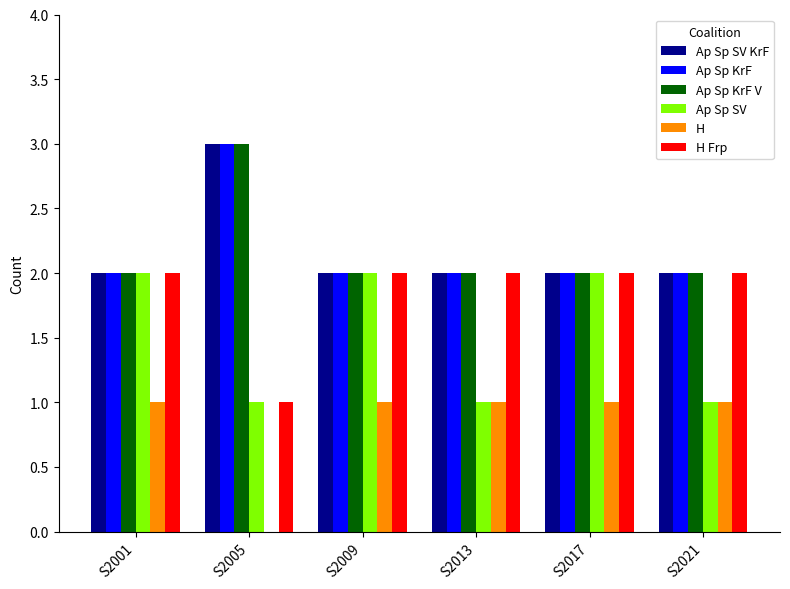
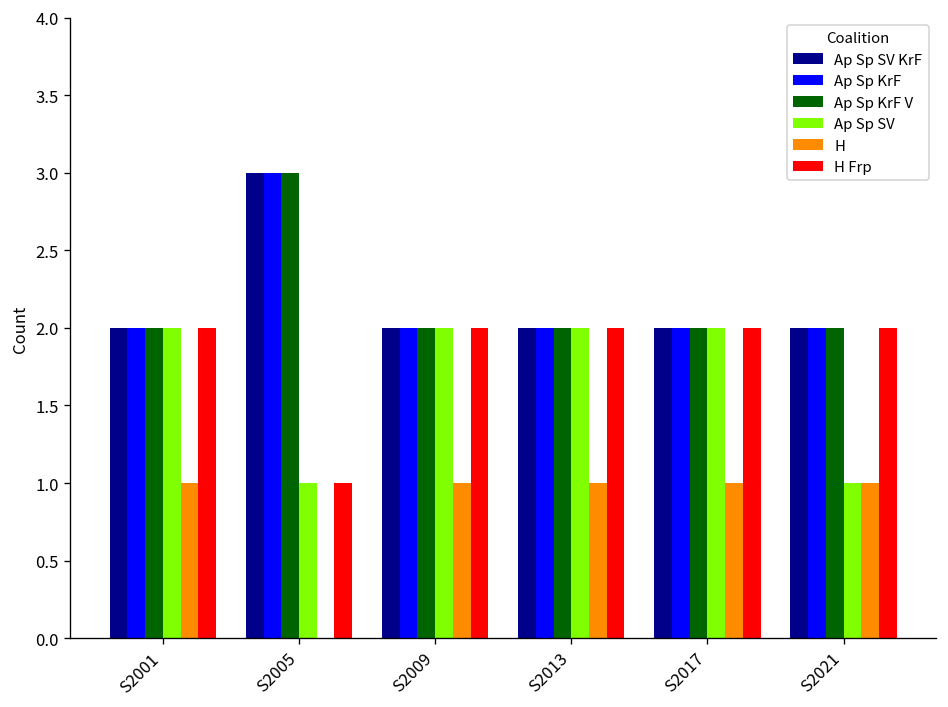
Ap Sp SV, S2013: 1 -> 2
